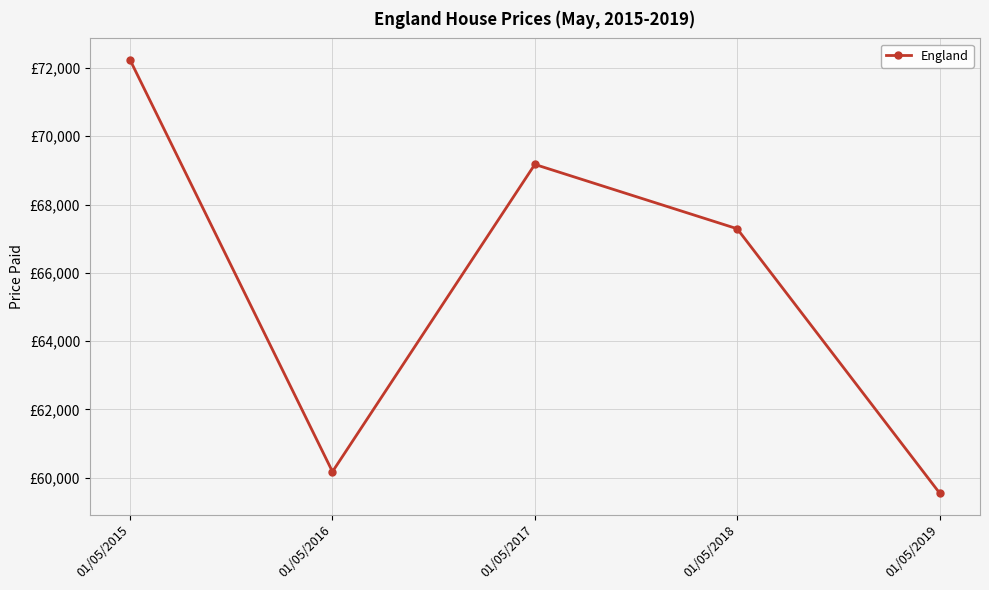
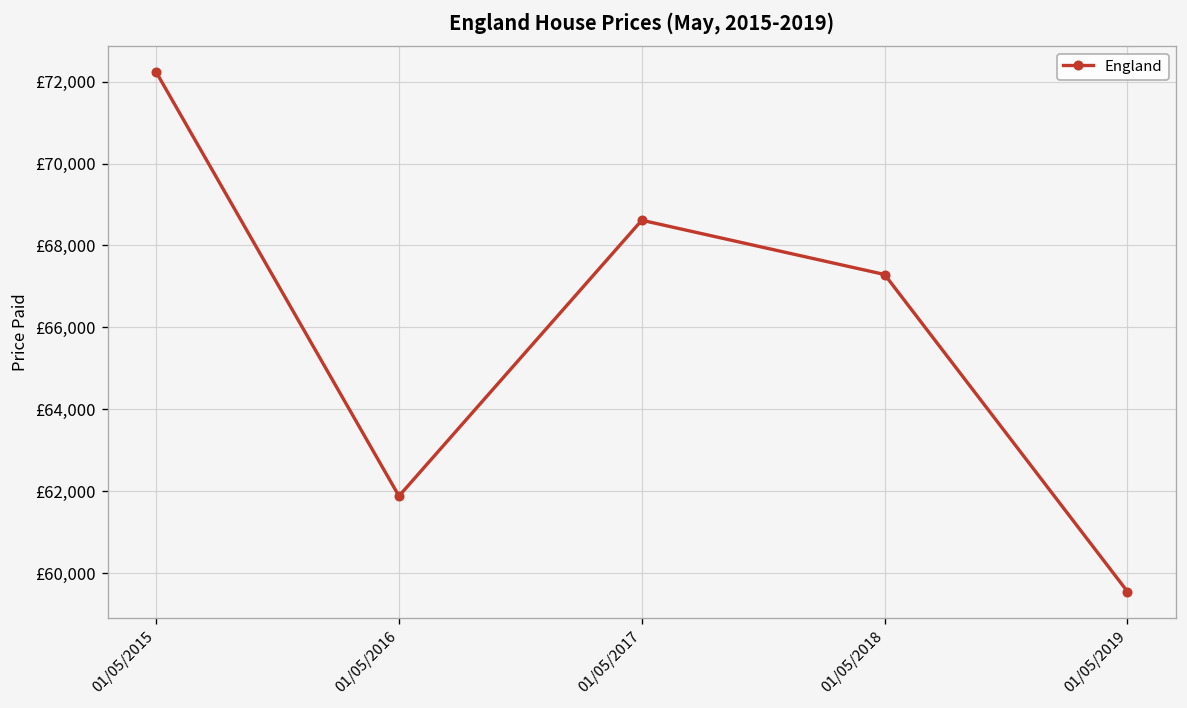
01/05/2016: £60,200 -> £61,900
01/05/2017: £69,200 -> £68,600
